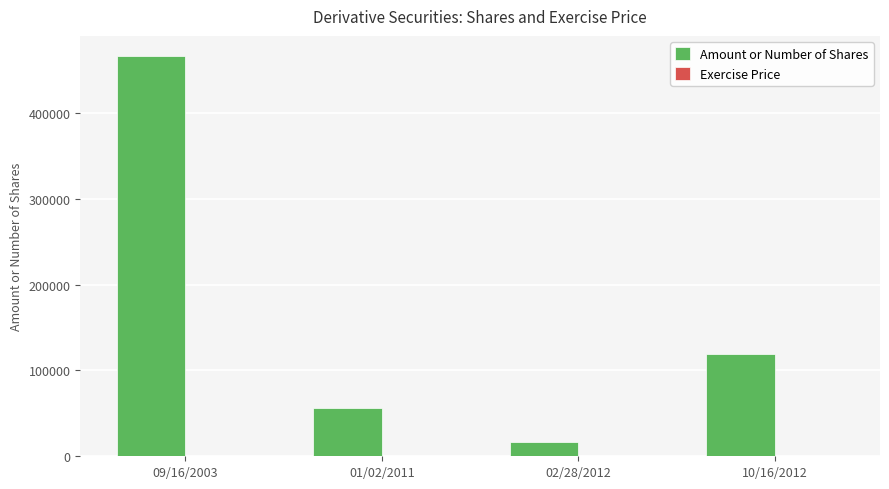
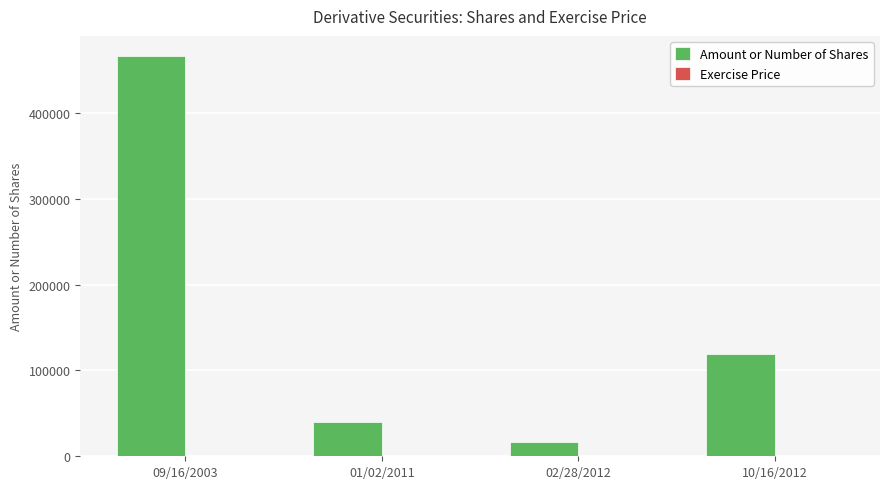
Amount or Number of Shares, 01/02/2011: 60000 -> 40000
